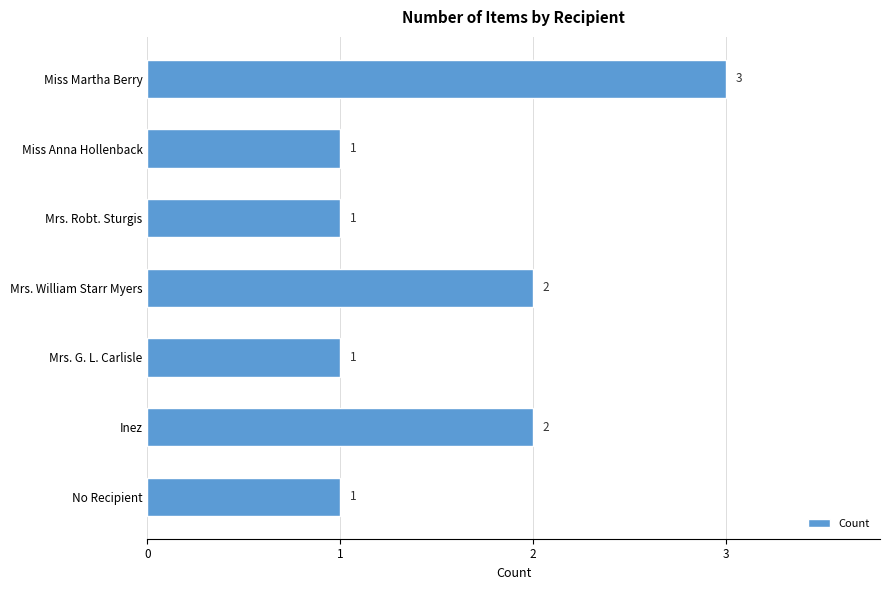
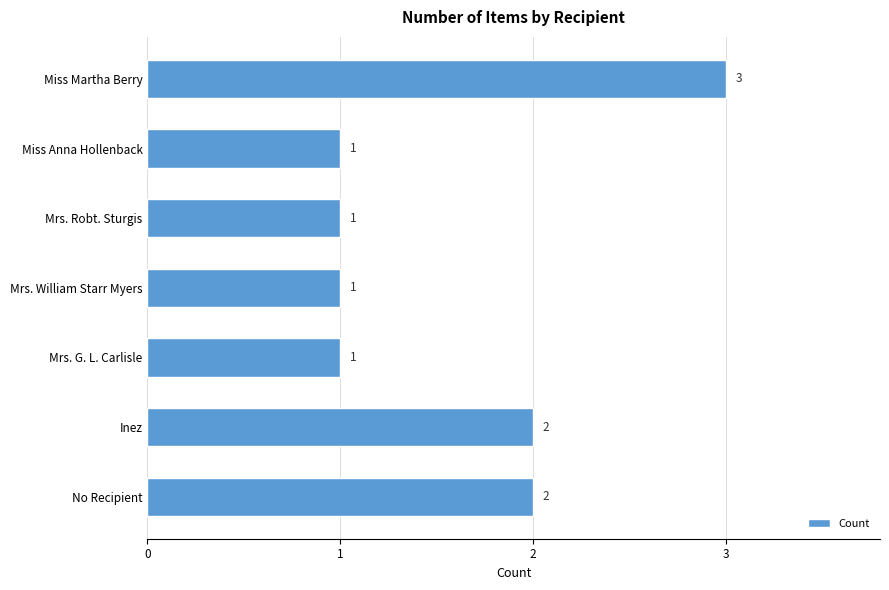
Mrs. William Starr Myers: 2 -> 1
No Recipient: 1 -> 2
